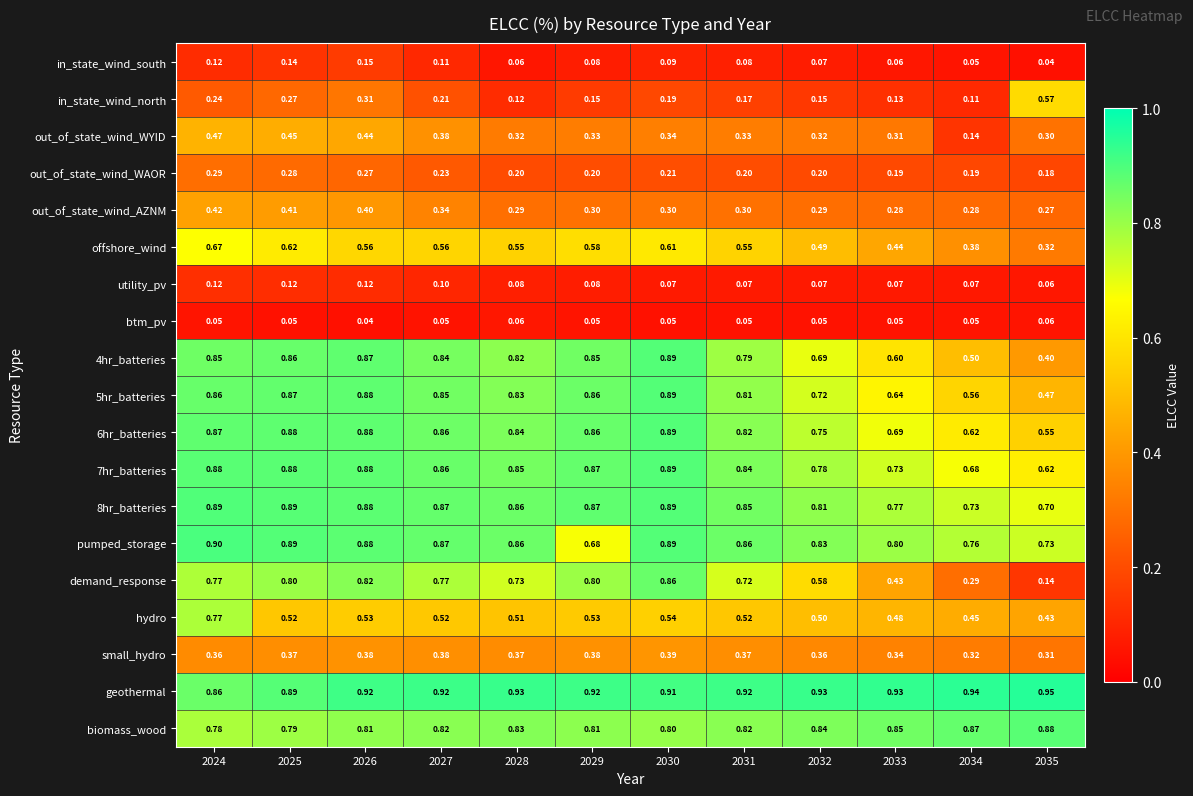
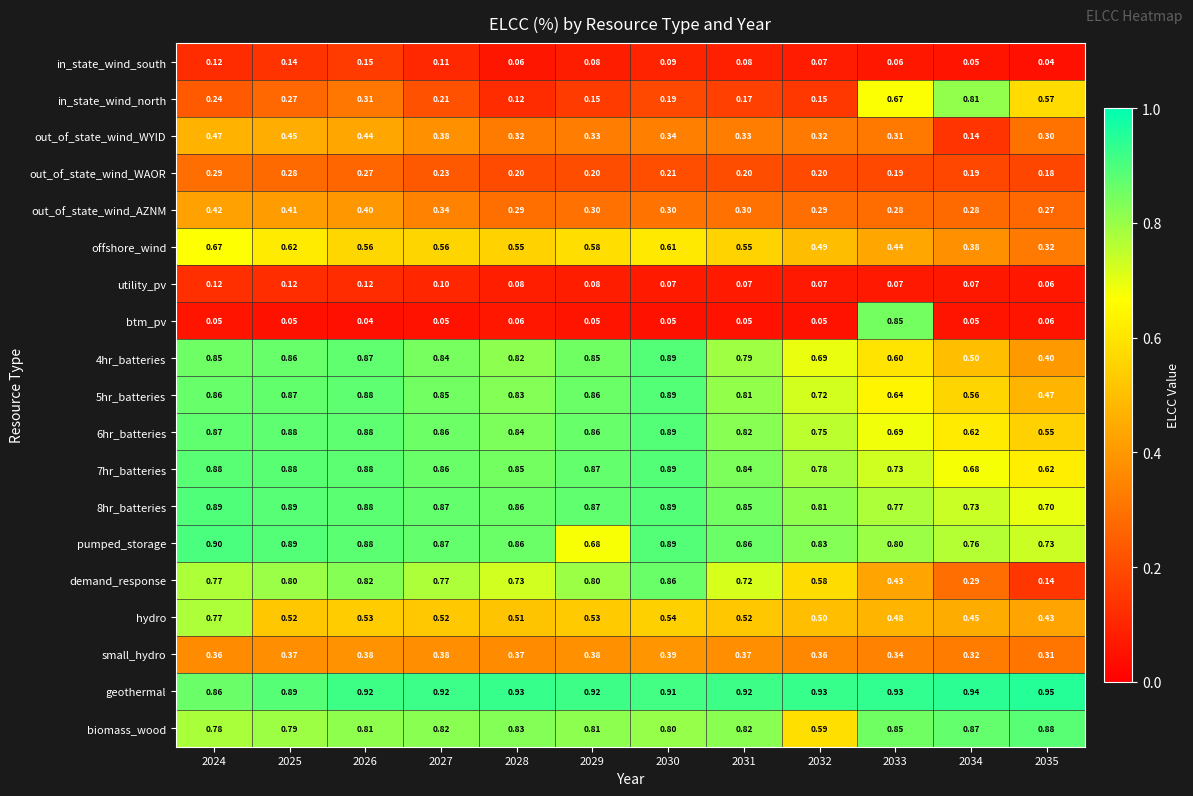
in_state_wind_north, 2033: 0.13 -> 0.67
in_state_wind_north, 2034: 0.11 -> 0.81
btm_pv, 2033: 0.05 -> 0.85
biomass_wood, 2032: 0.84 -> 0.59
